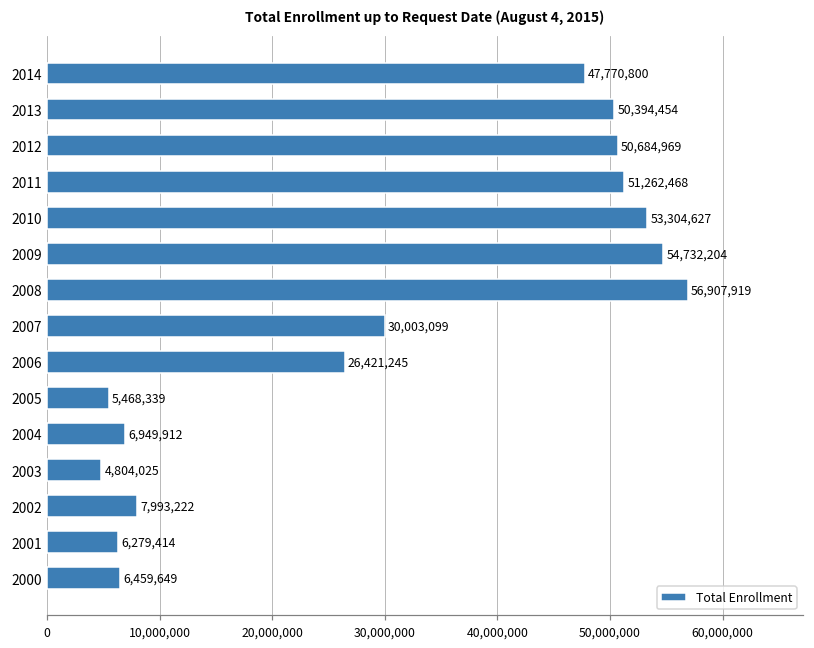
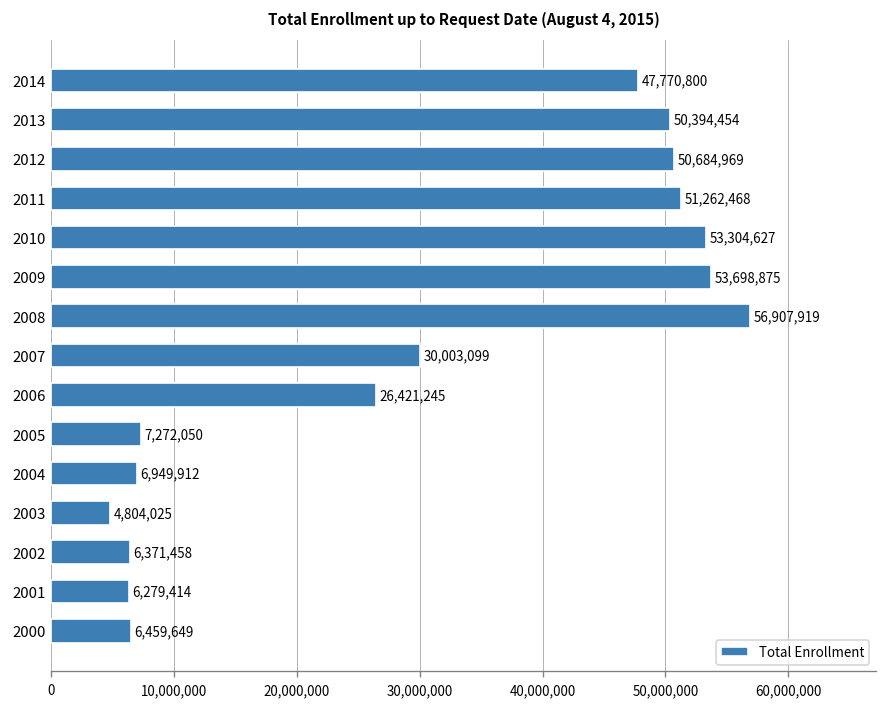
2009: 54,732,204 -> 53,698,875
2005: 5,468,339 -> 7,272,050
2002: 7,993,222 -> 6,371,458
